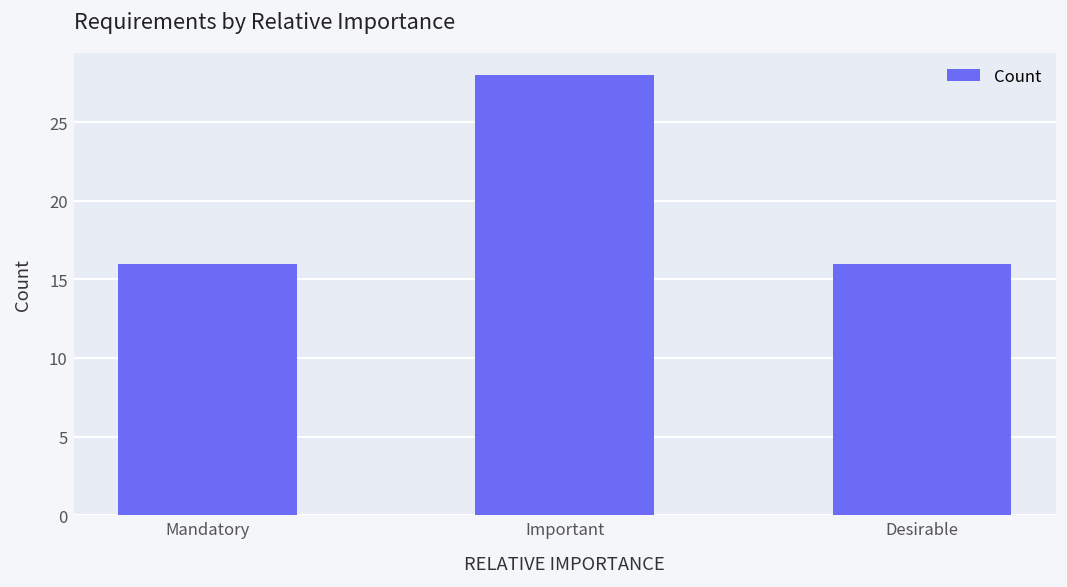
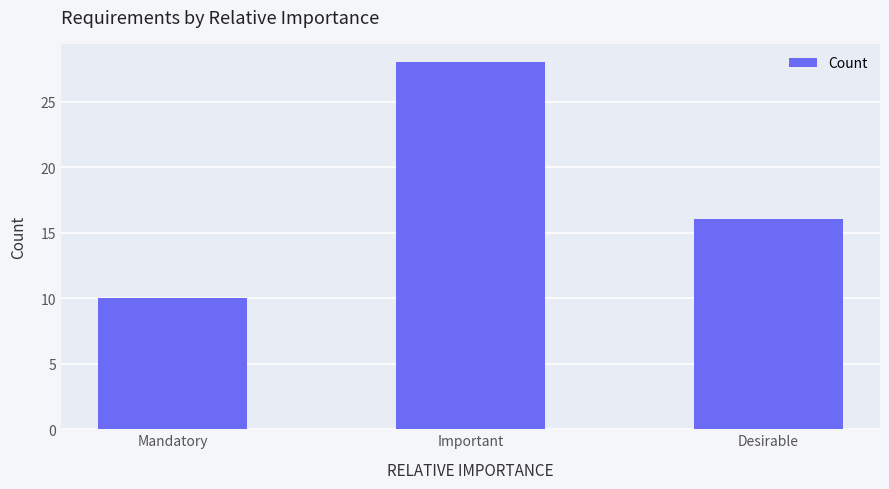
Mandatory: 16 -> 10
